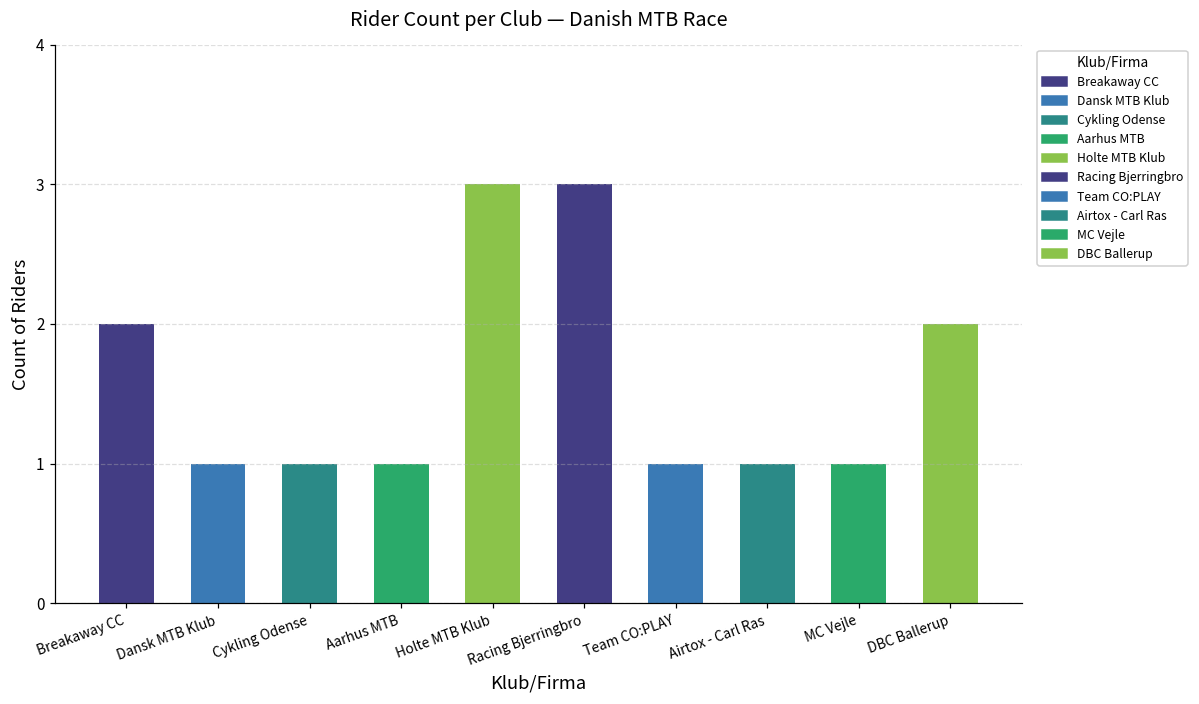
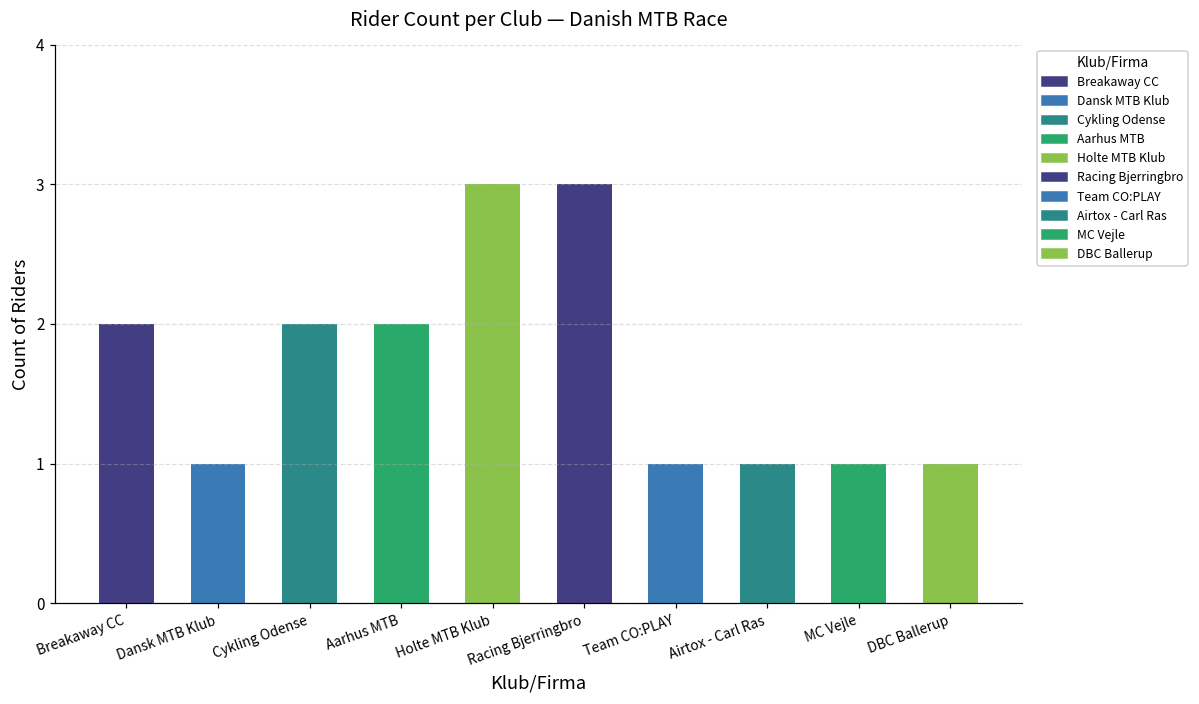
Cykling Odense: 1 -> 2
Aarhus MTB: 1 -> 2
DBC Ballerup: 2 -> 1
